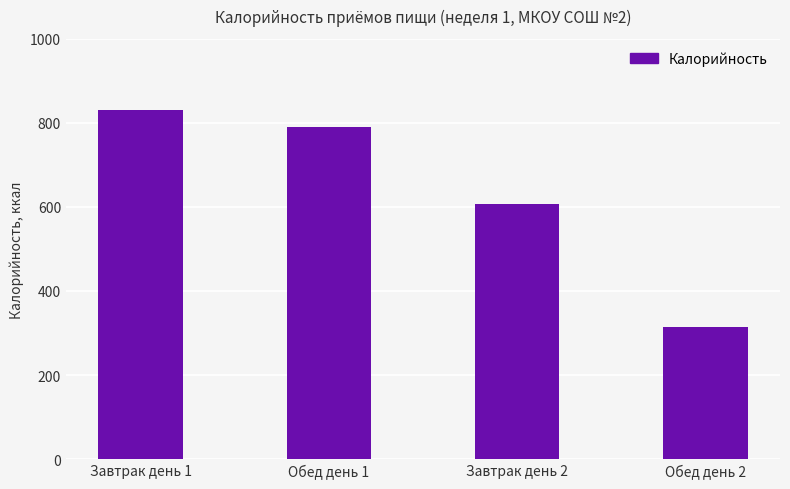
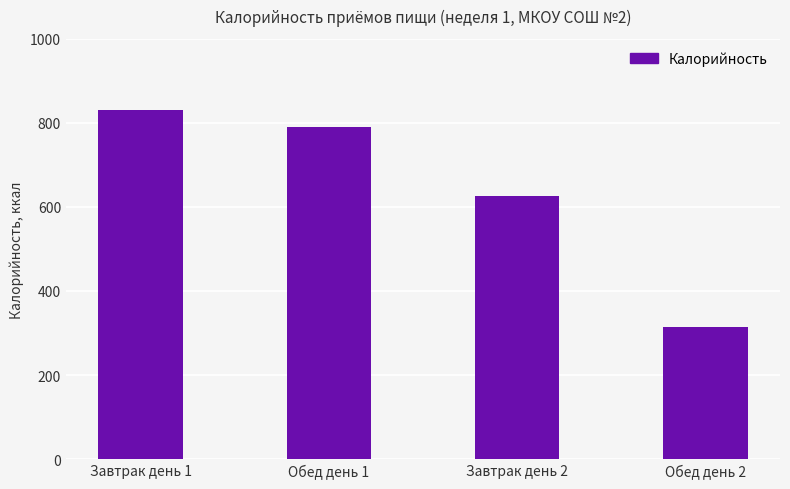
Завтрак день 2: 610 -> 630
